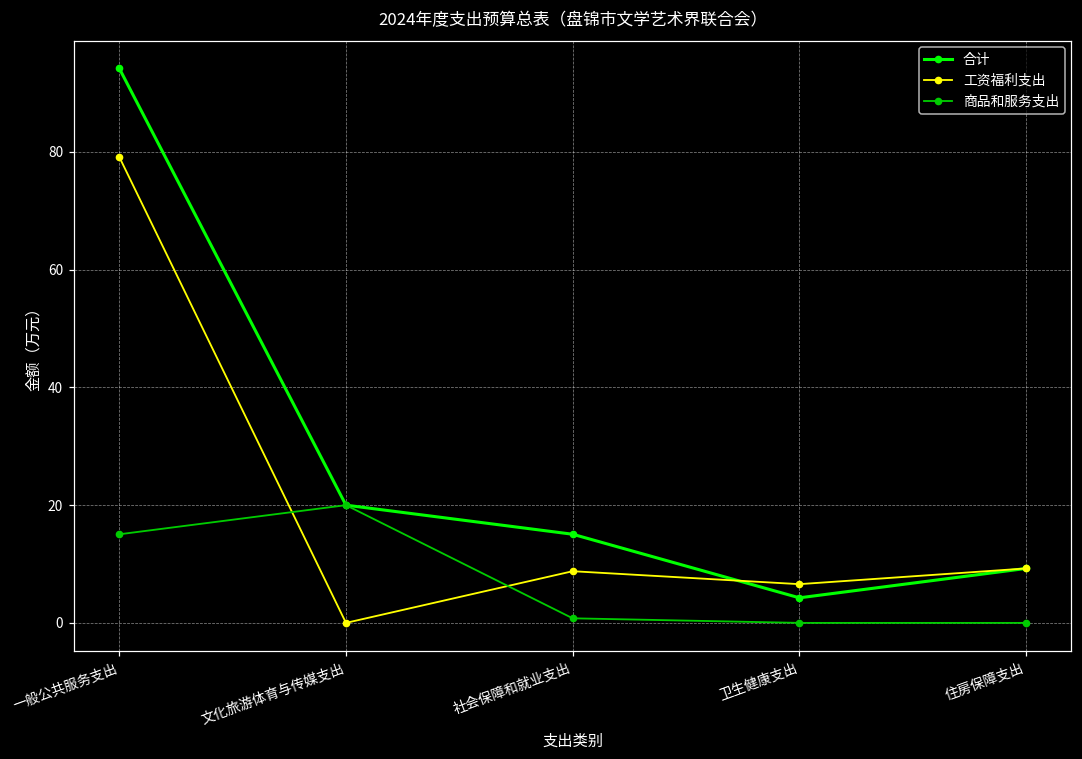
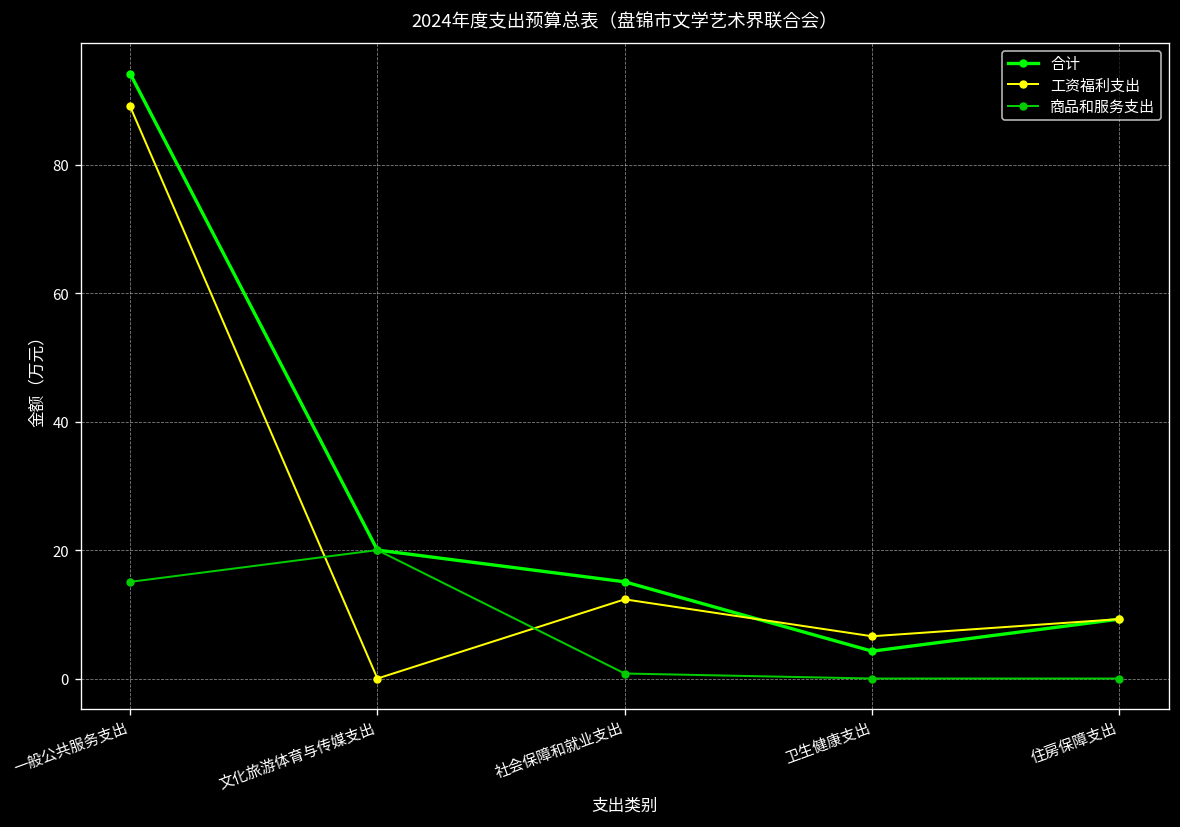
工资福利支出, 一般公共服务支出: 79 -> 89
工资福利支出, 社会保障和就业支出: 9 -> 12
